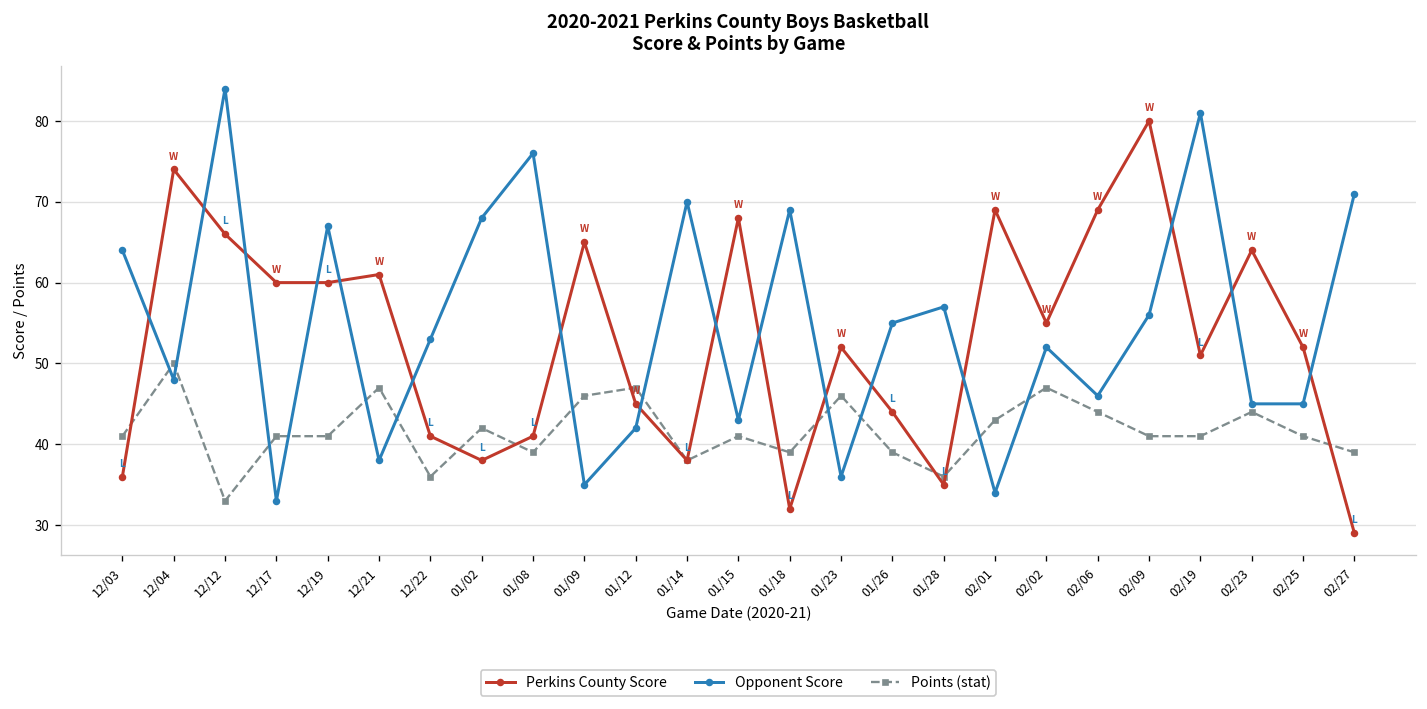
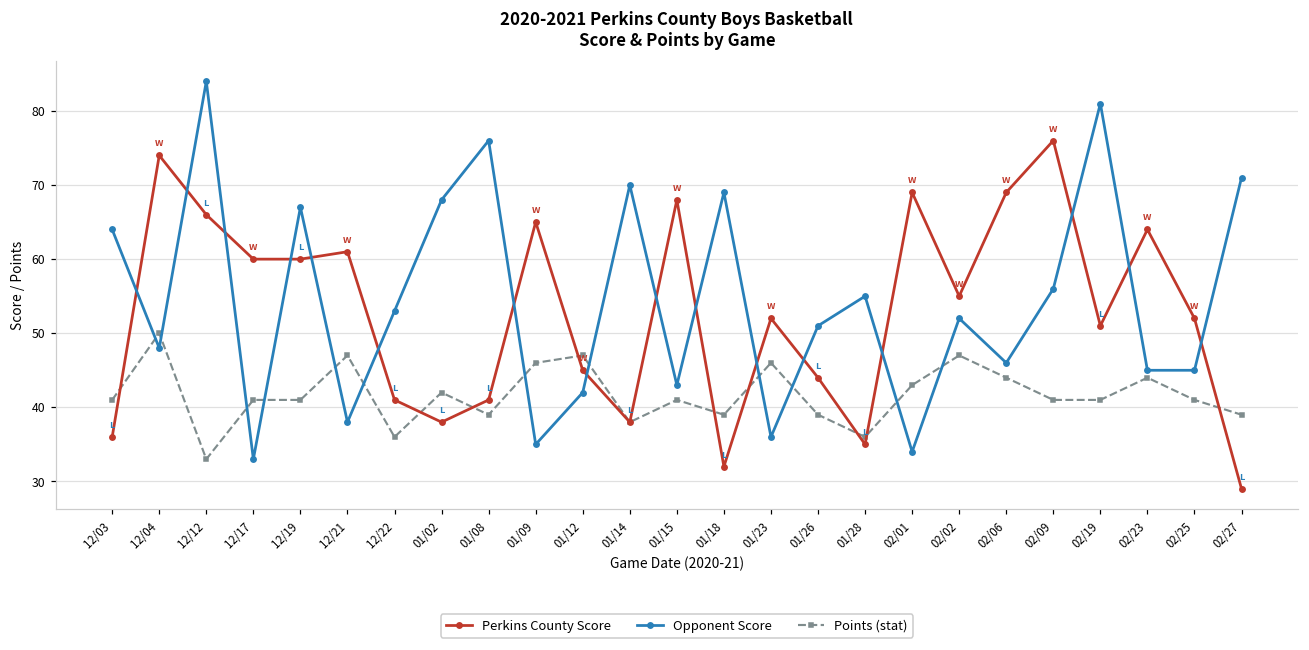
Opponent Score, 01/26: 55 -> 51
Opponent Score, 01/28: 57 -> 55
Perkins County Score, 02/09: 80 -> 76
